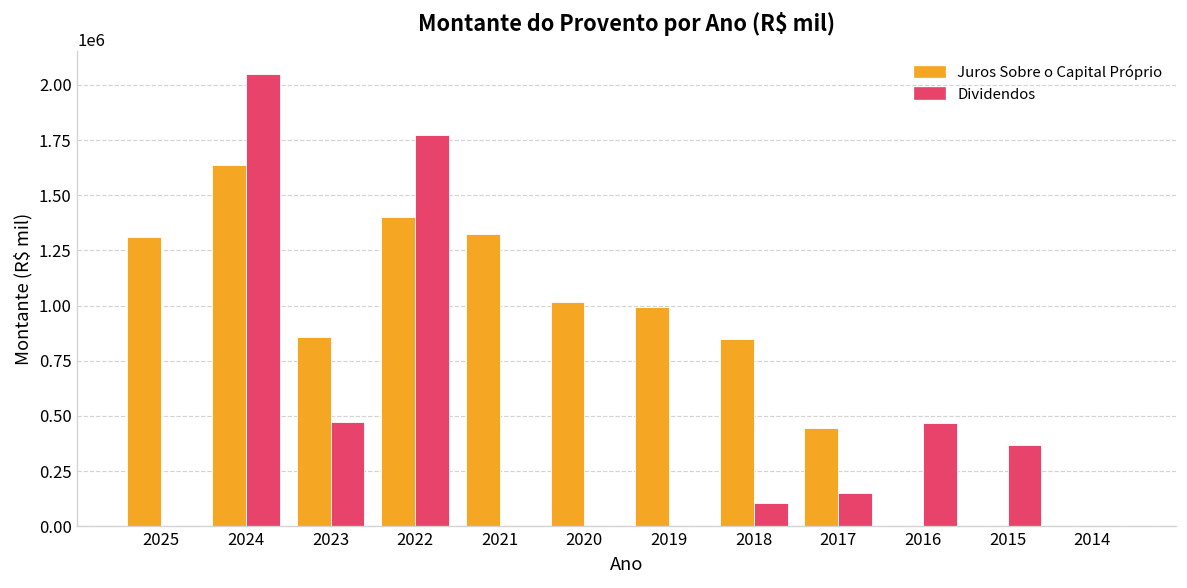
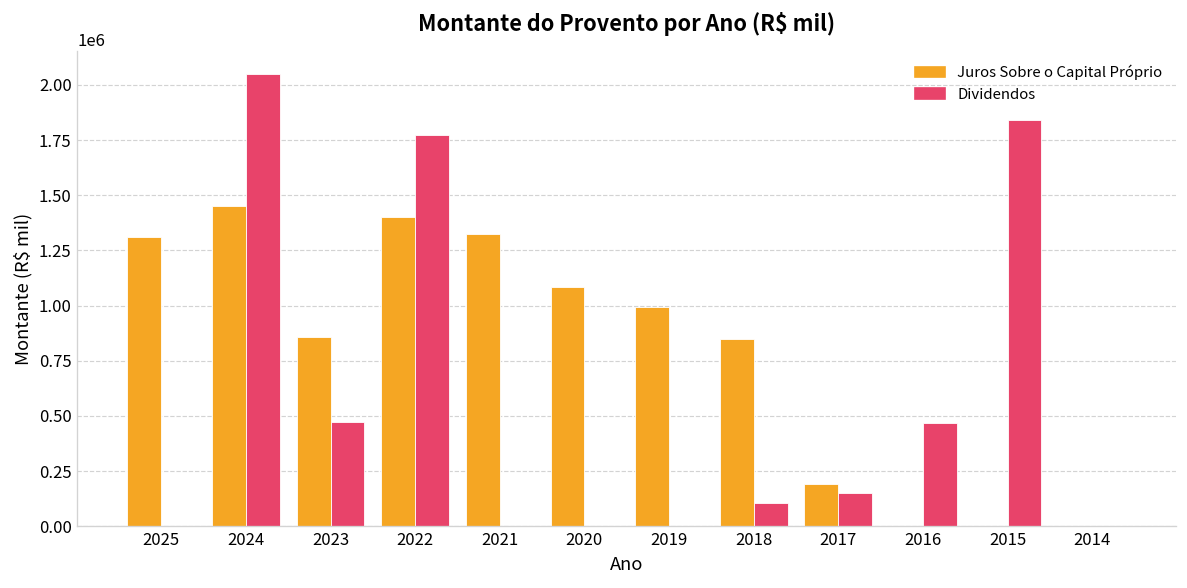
Juros Sobre o Capital Próprio, 2024: 1640000 -> 1450000
Juros Sobre o Capital Próprio, 2020: 1020000 -> 1080000
Juros Sobre o Capital Próprio, 2017: 450000 -> 190000
Dividendos, 2015: 370000 -> 1840000
